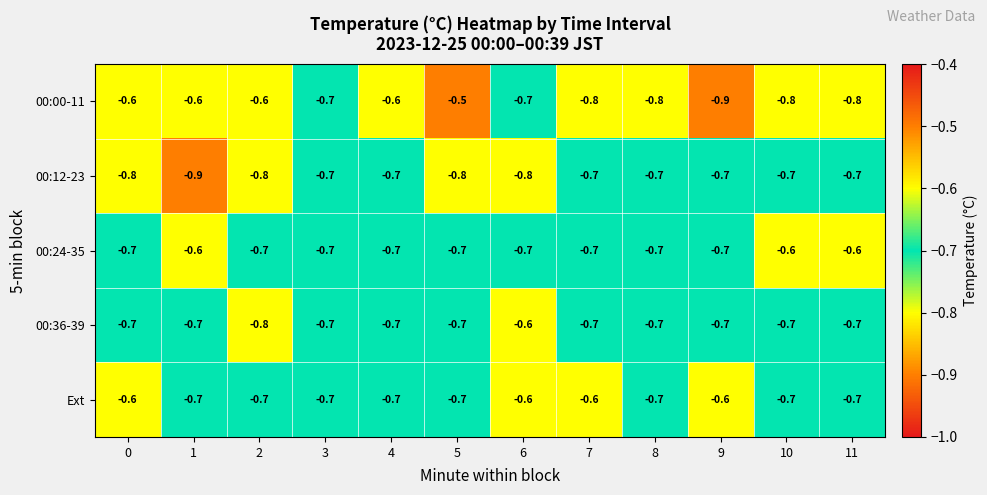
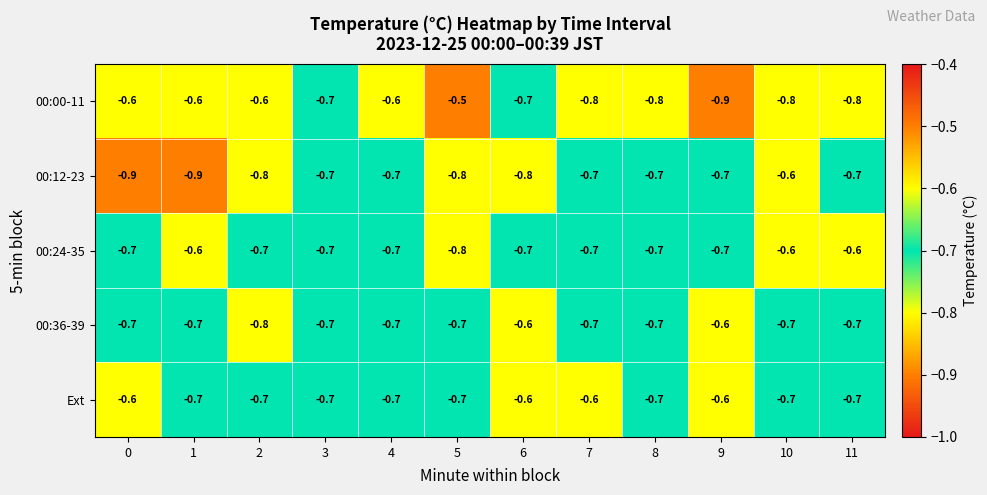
00:12-23, 0: -0.8 -> -0.9
00:12-23, 10: -0.7 -> -0.6
00:24-35, 5: -0.7 -> -0.8
00:36-39, 9: -0.7 -> -0.6
